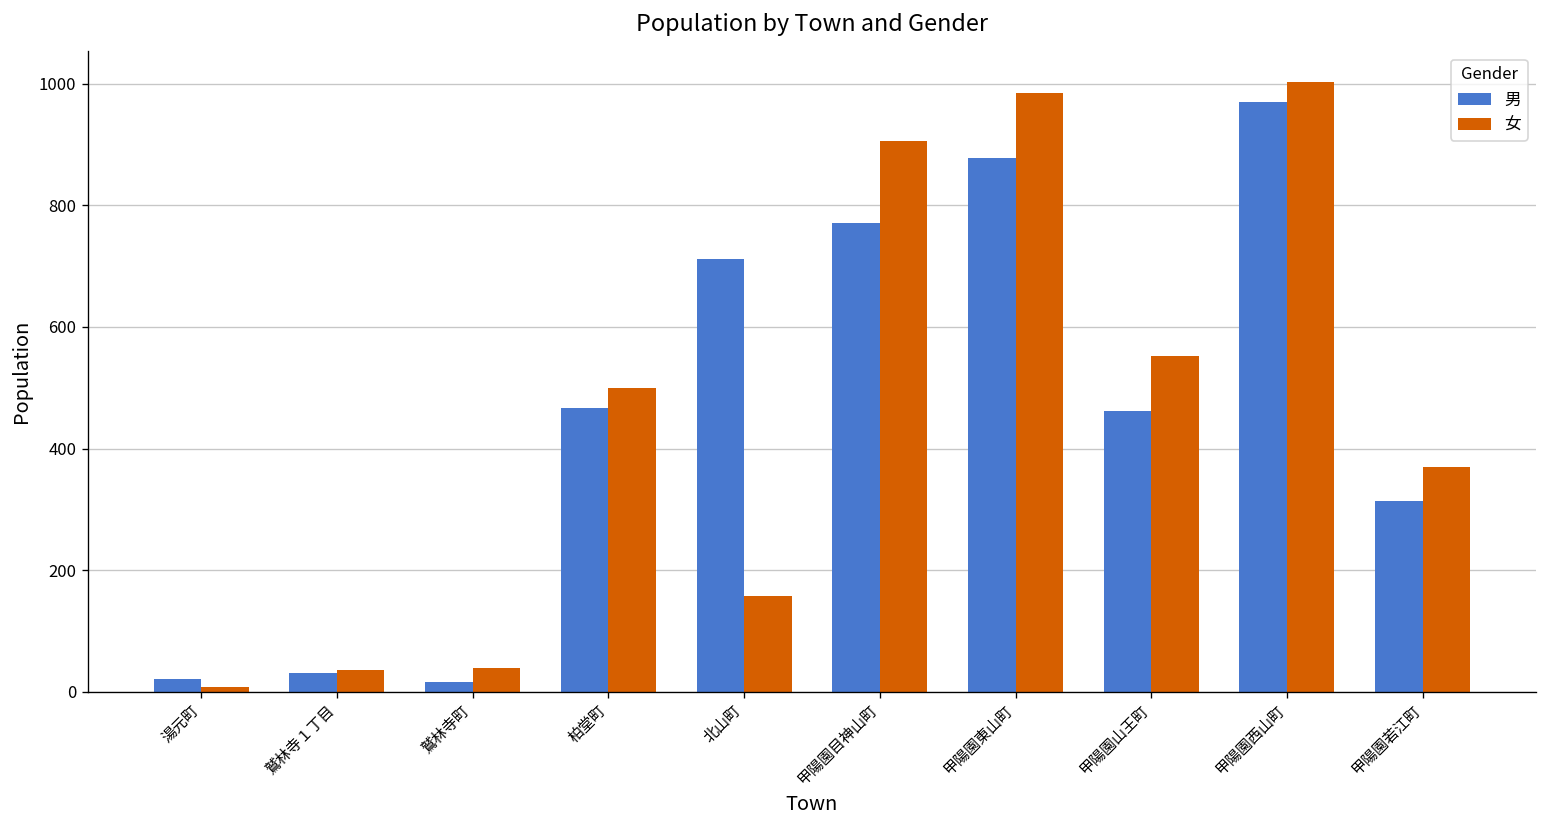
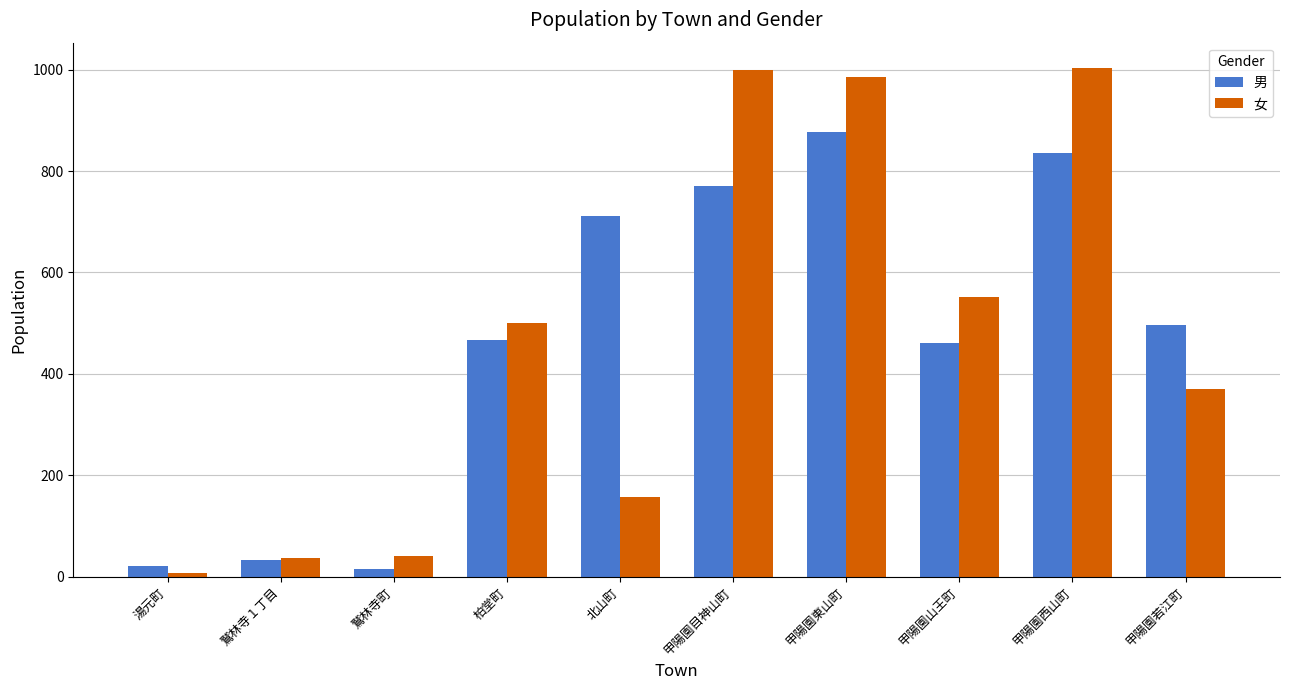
女, 甲陽園目神山町: 910 -> 1000
男, 甲陽園西山町: 970 -> 840
男, 甲陽園若江町: 310 -> 500
